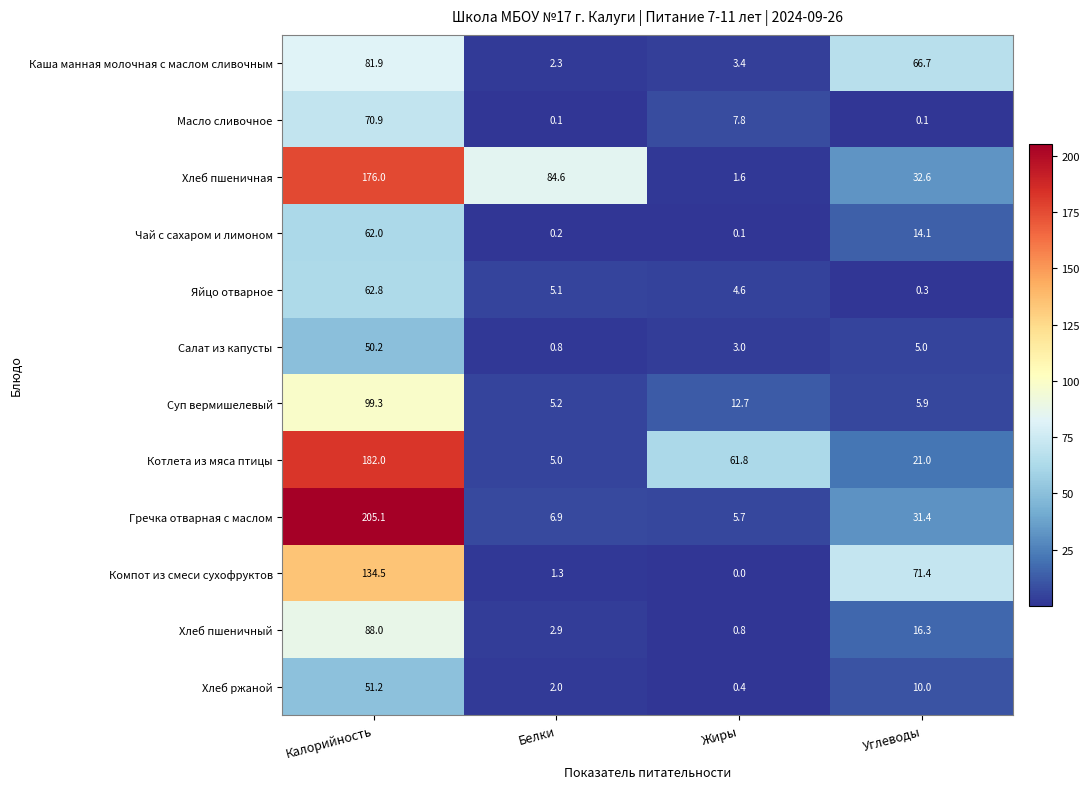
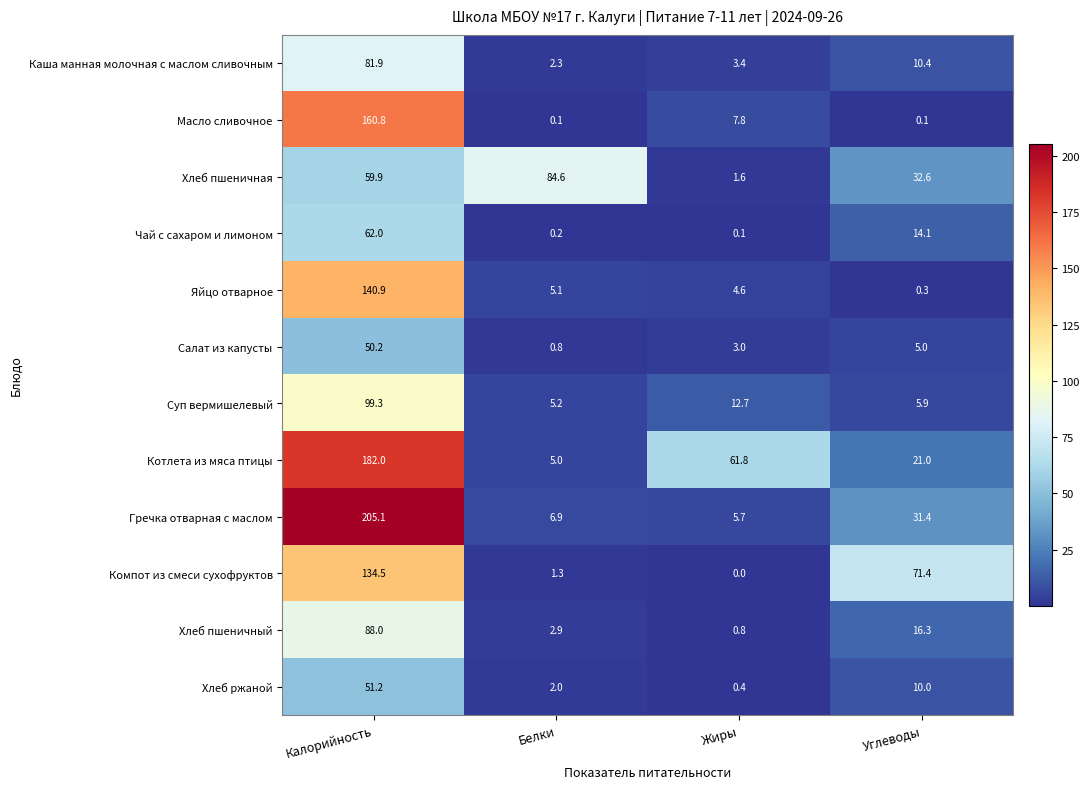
Каша манная молочная с маслом сливочным, Углеводы: 66.7 -> 10.4
Масло сливочное, Калорийность: 70.9 -> 160.8
Хлеб пшеничная, Калорийность: 176.0 -> 59.9
Яйцо отварное, Калорийность: 62.8 -> 140.9
